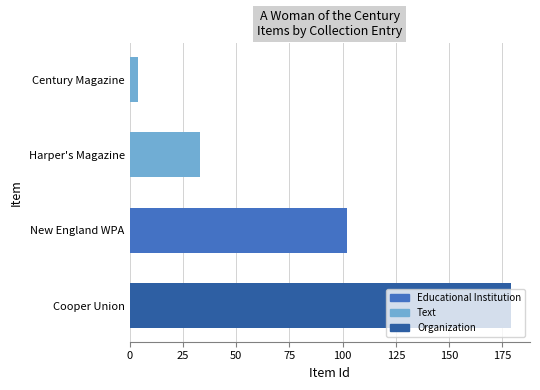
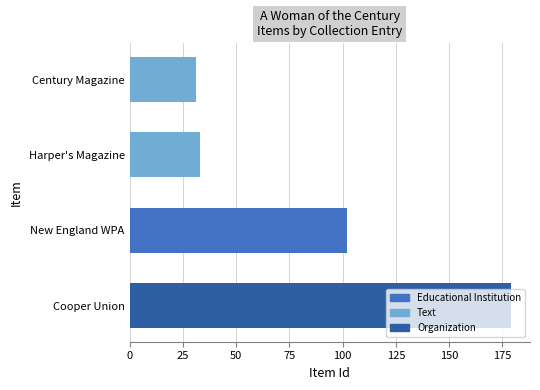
Century Magazine: 4 -> 31
